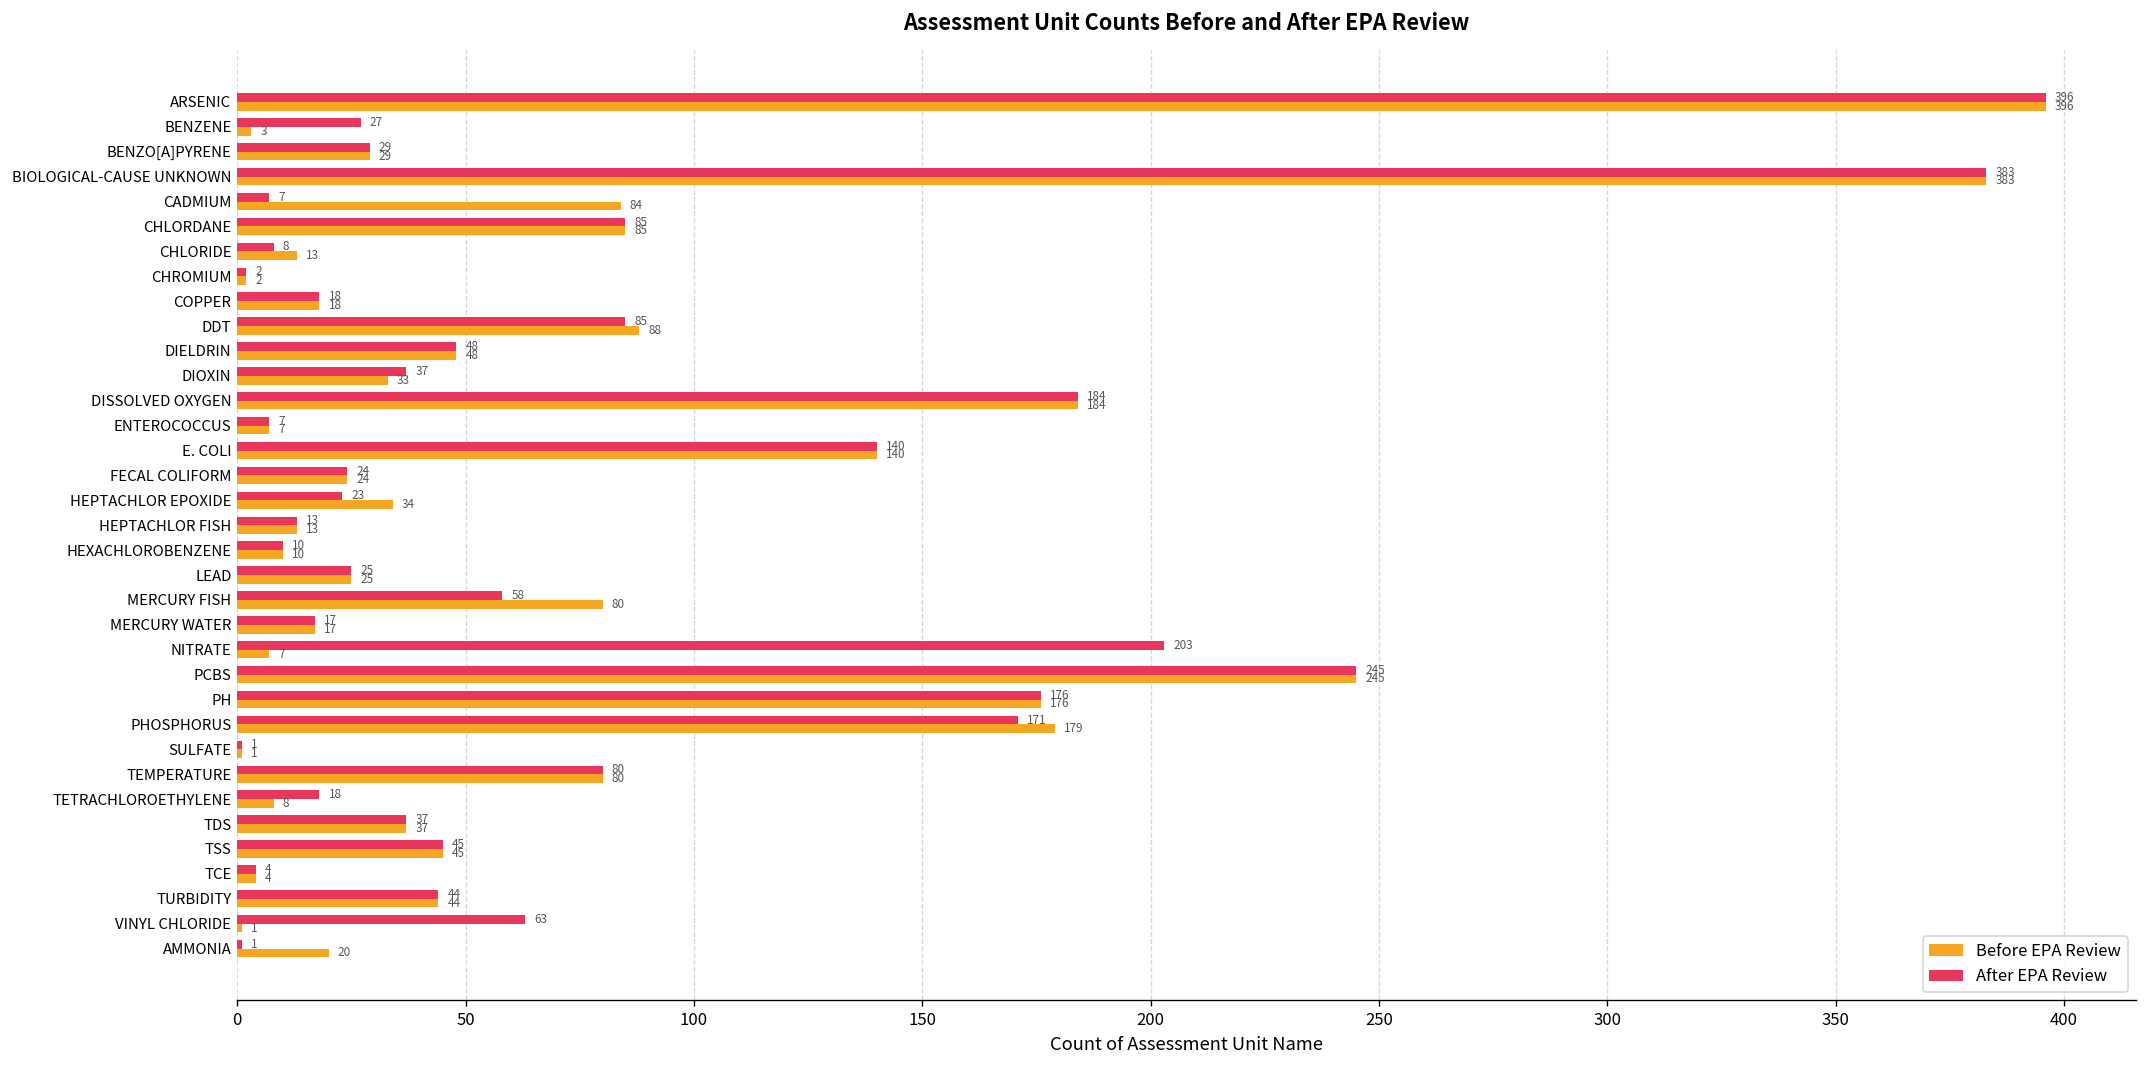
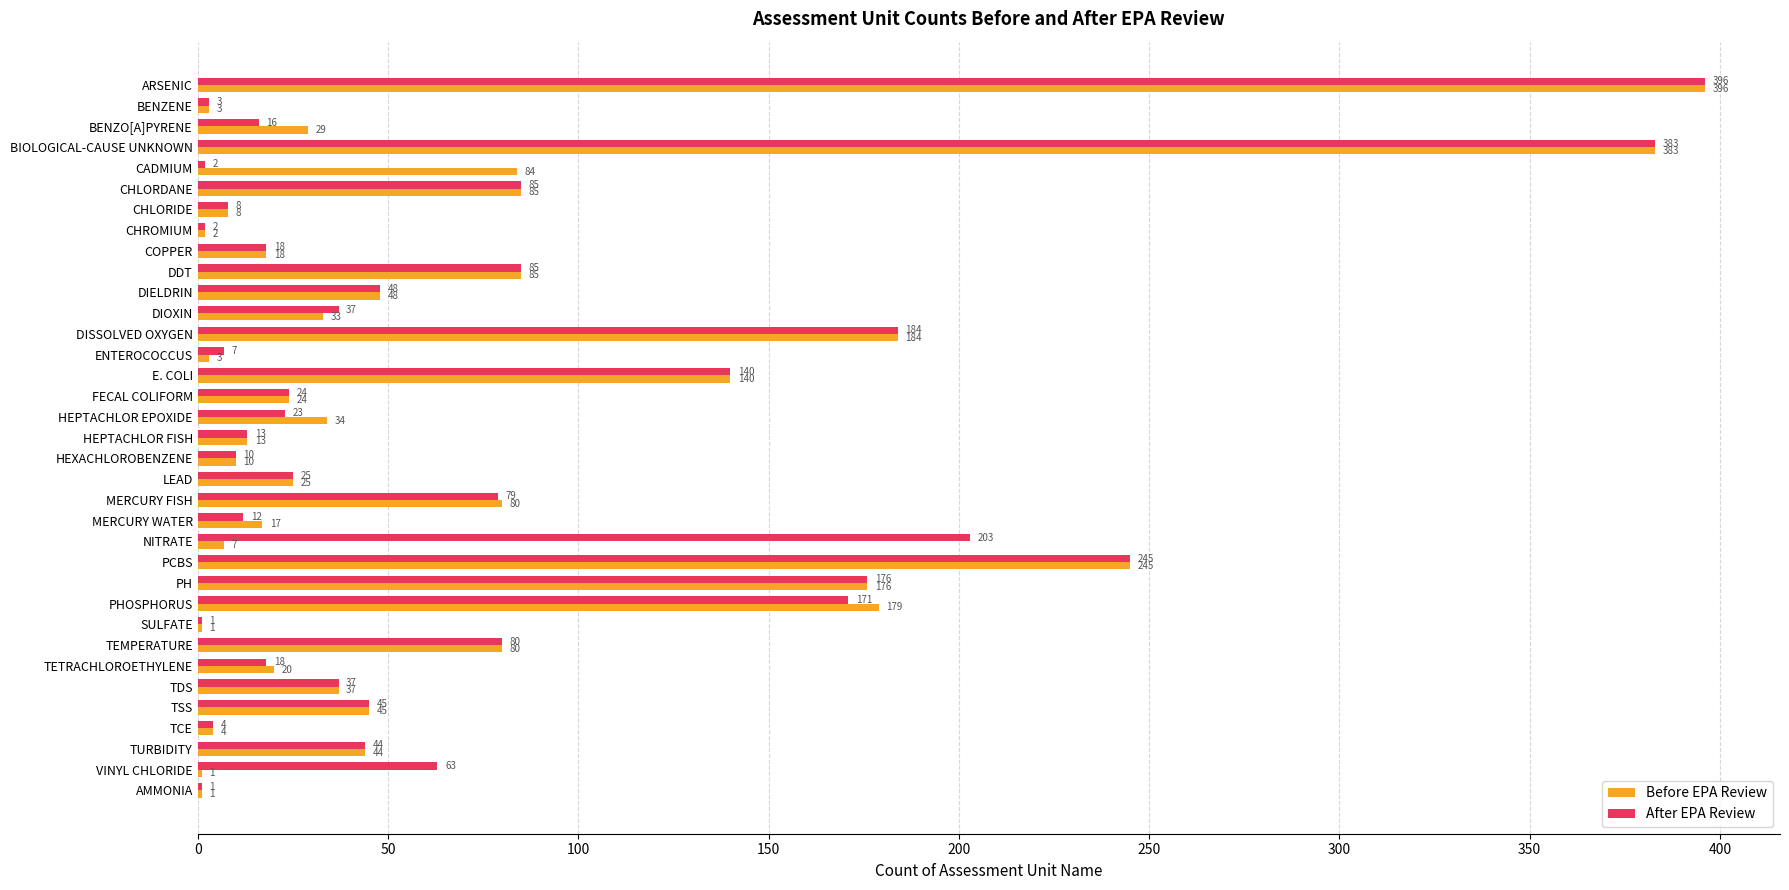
After EPA Review, BENZENE: 27 -> 3
After EPA Review, BENZO[A]PYRENE: 29 -> 16
After EPA Review, CADMIUM: 7 -> 2
Before EPA Review, CHLORIDE: 13 -> 8
Before EPA Review, DDT: 88 -> 85
Before EPA Review, ENTEROCOCCUS: 7 -> 3
After EPA Review, MERCURY FISH: 58 -> 79
After EPA Review, MERCURY WATER: 17 -> 12
Before EPA Review, TETRACHLOROETHYLENE: 8 -> 20
Before EPA Review, AMMONIA: 20 -> 1
